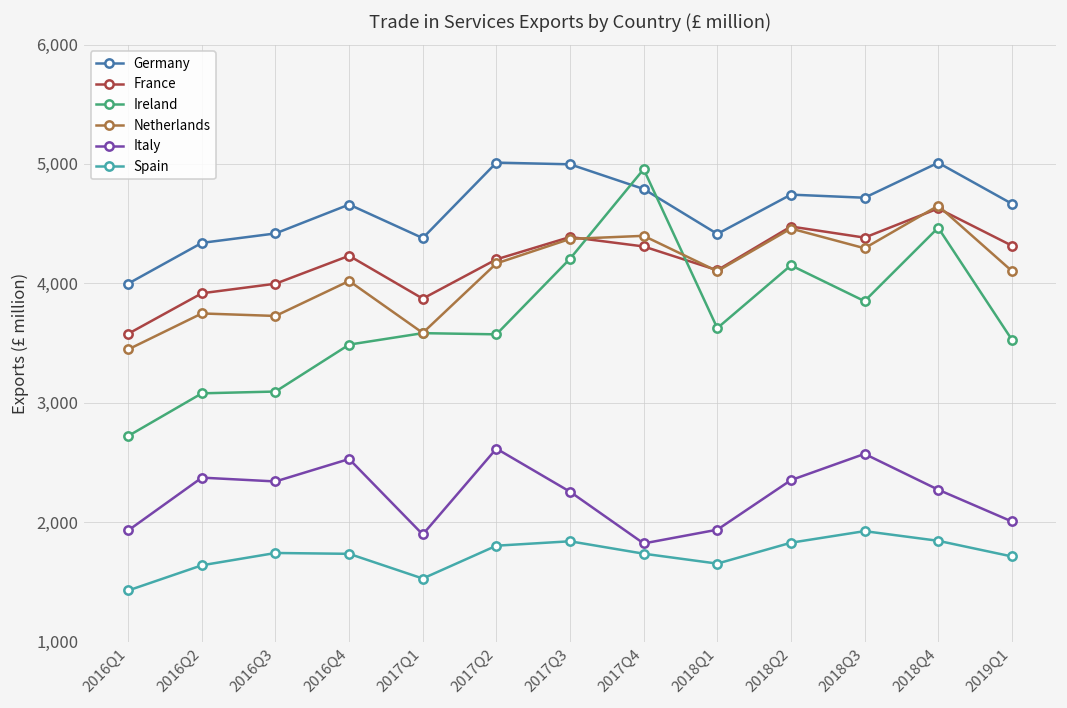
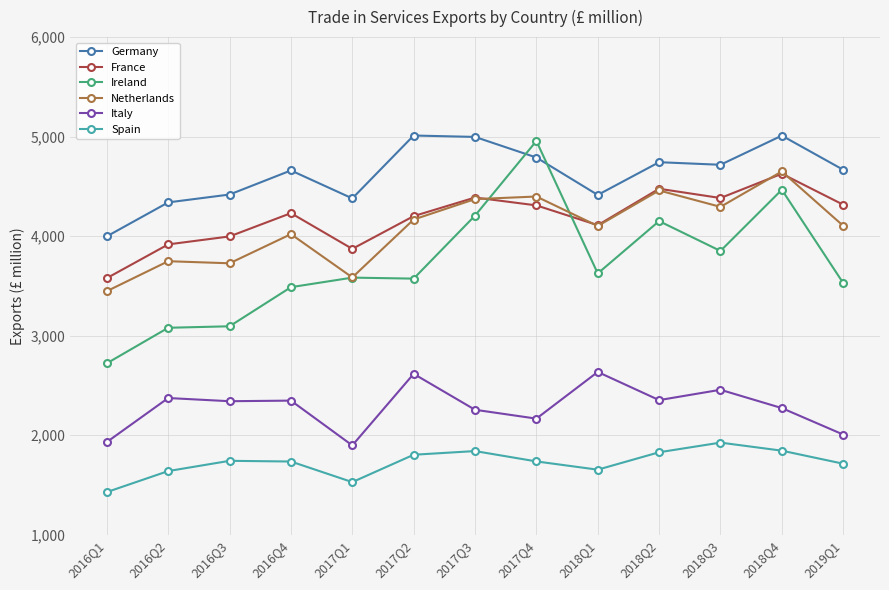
Italy, 2016Q4: 2,500 -> 2,300
Italy, 2017Q4: 1,800 -> 2,200
Italy, 2018Q1: 1,900 -> 2,600
Italy, 2018Q3: 2,600 -> 2,500
